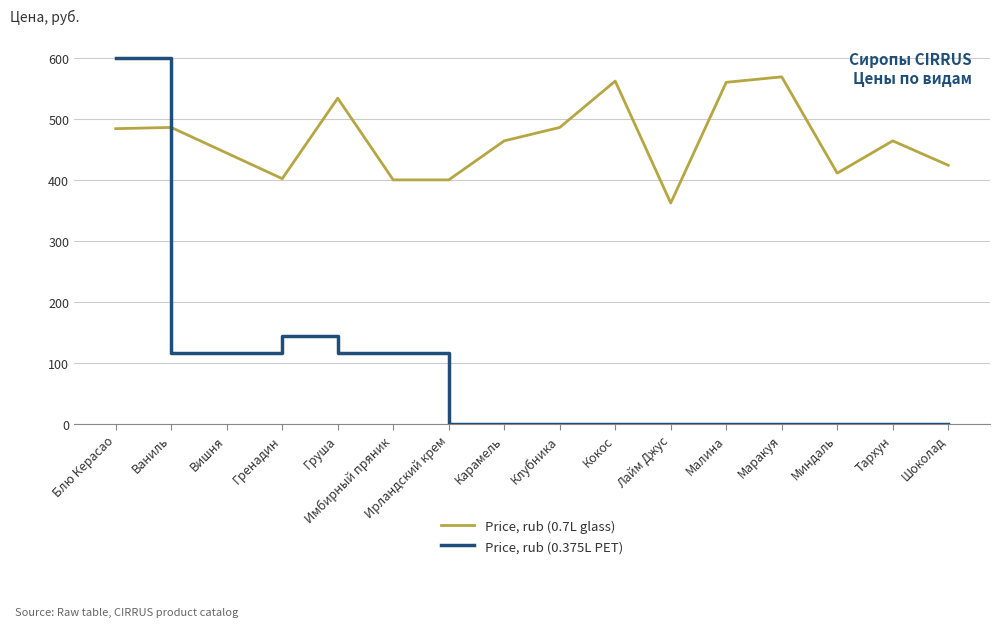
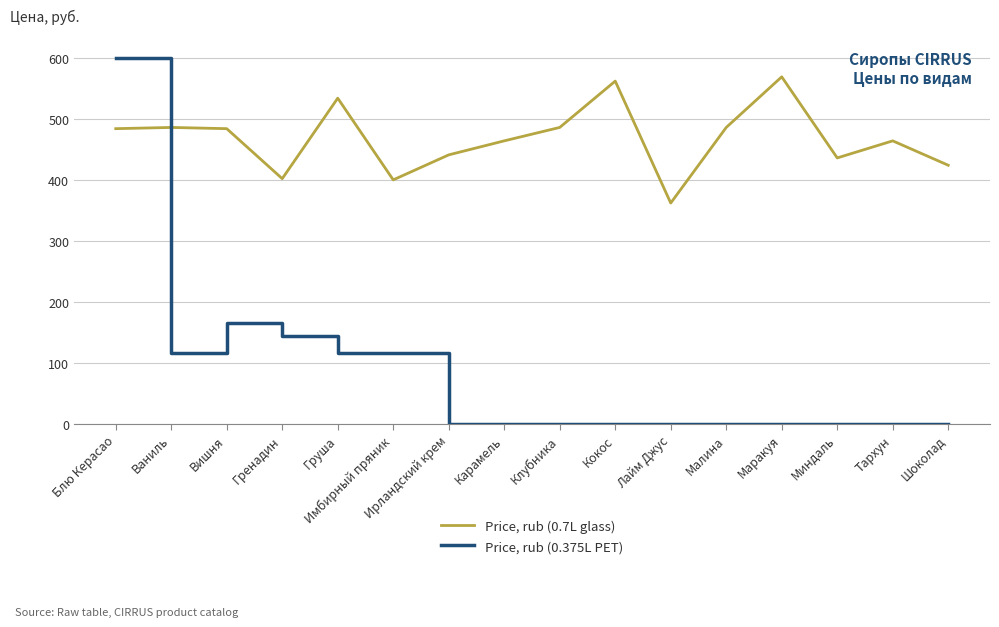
Price, rub (0.7L glass), Вишня: 440 -> 480
Price, rub (0.375L PET), Вишня: 120 -> 170
Price, rub (0.7L glass), Ирландский крем: 400 -> 440
Price, rub (0.7L glass), Малина: 560 -> 490
Price, rub (0.7L glass), Миндаль: 410 -> 440
